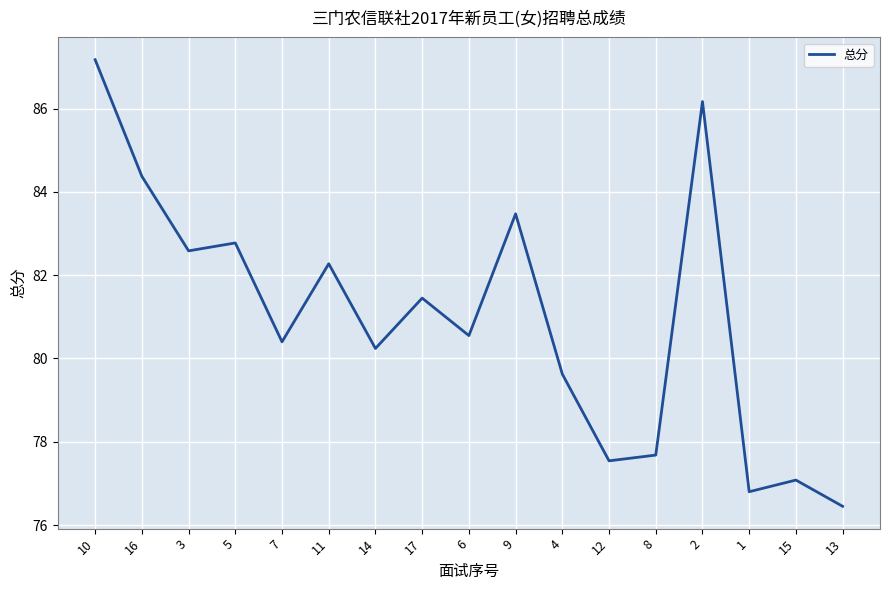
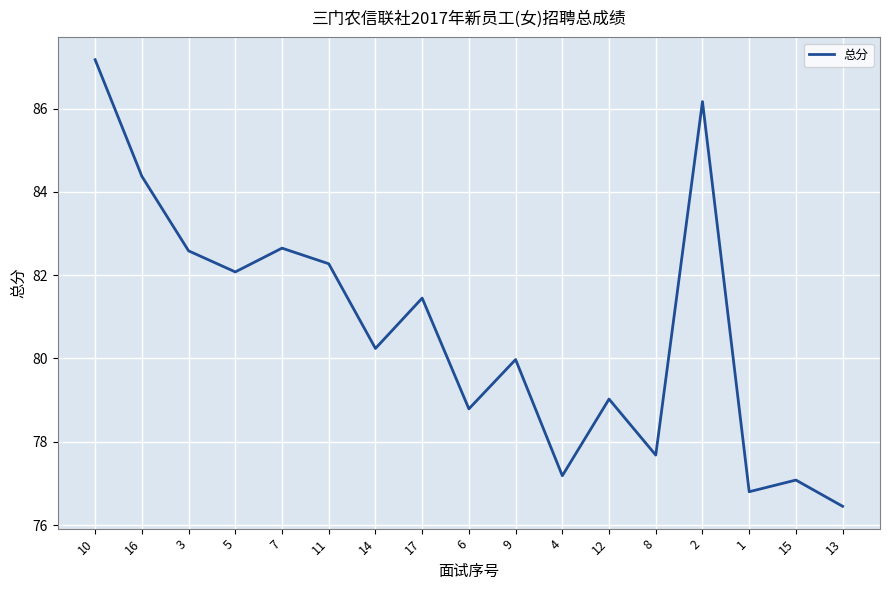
5: 82.8 -> 82.1
7: 80.4 -> 82.7
6: 80.6 -> 78.8
9: 83.5 -> 80.0
4: 79.6 -> 77.2
12: 77.5 -> 79.0
